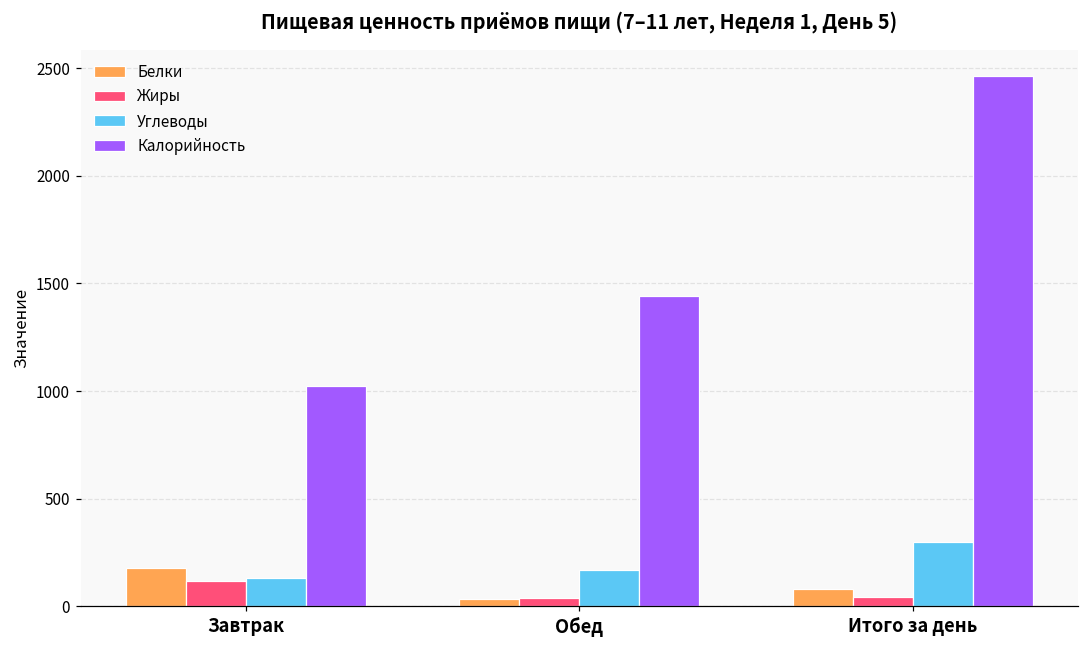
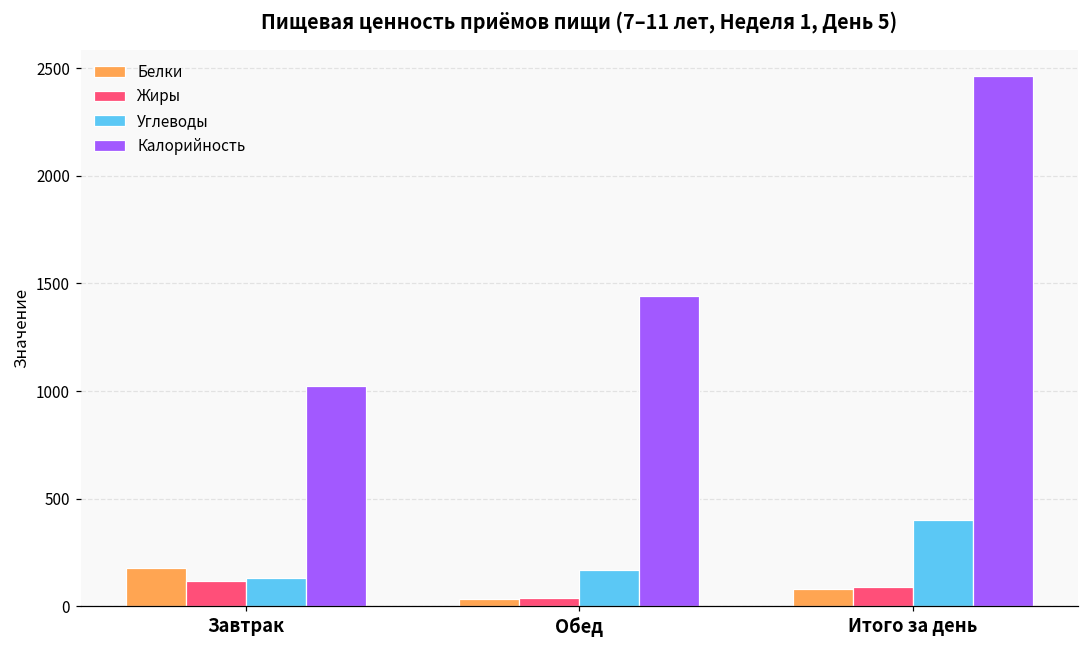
Жиры, Итого за день: 40 -> 90
Углеводы, Итого за день: 300 -> 400
